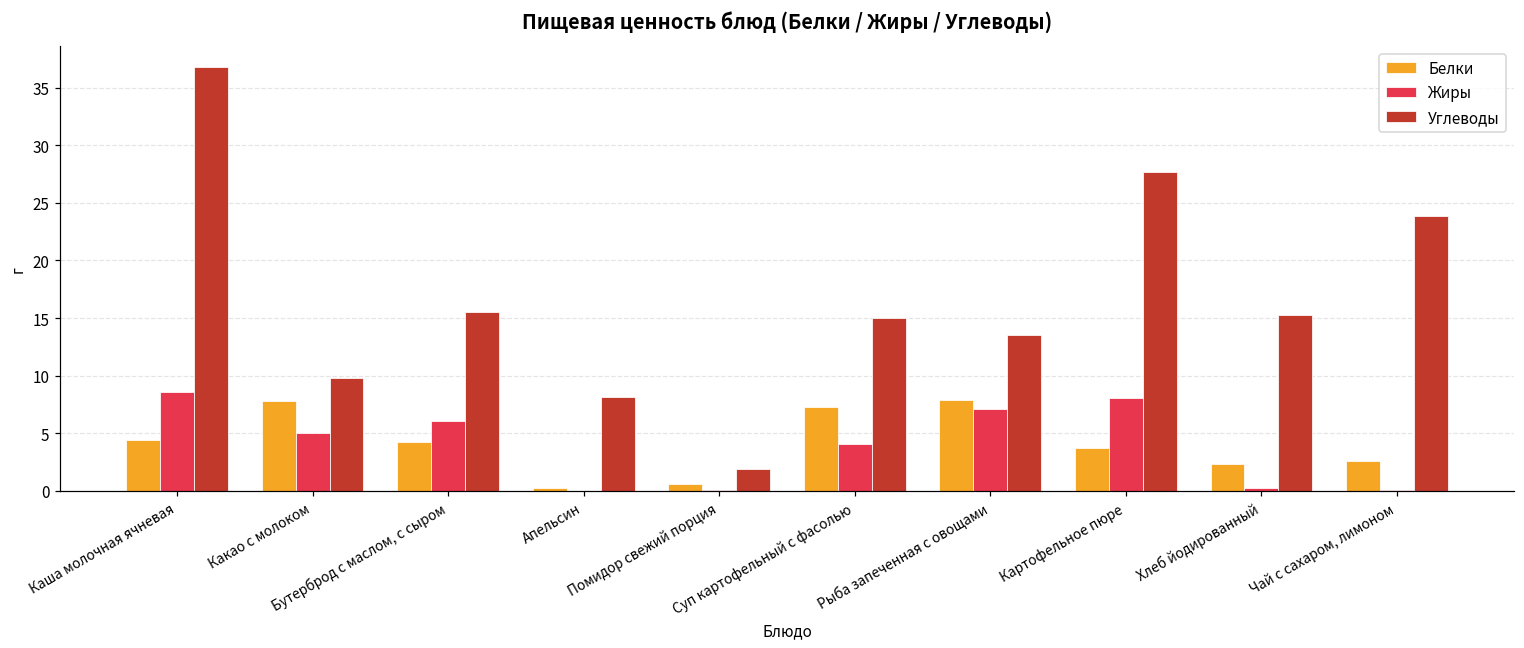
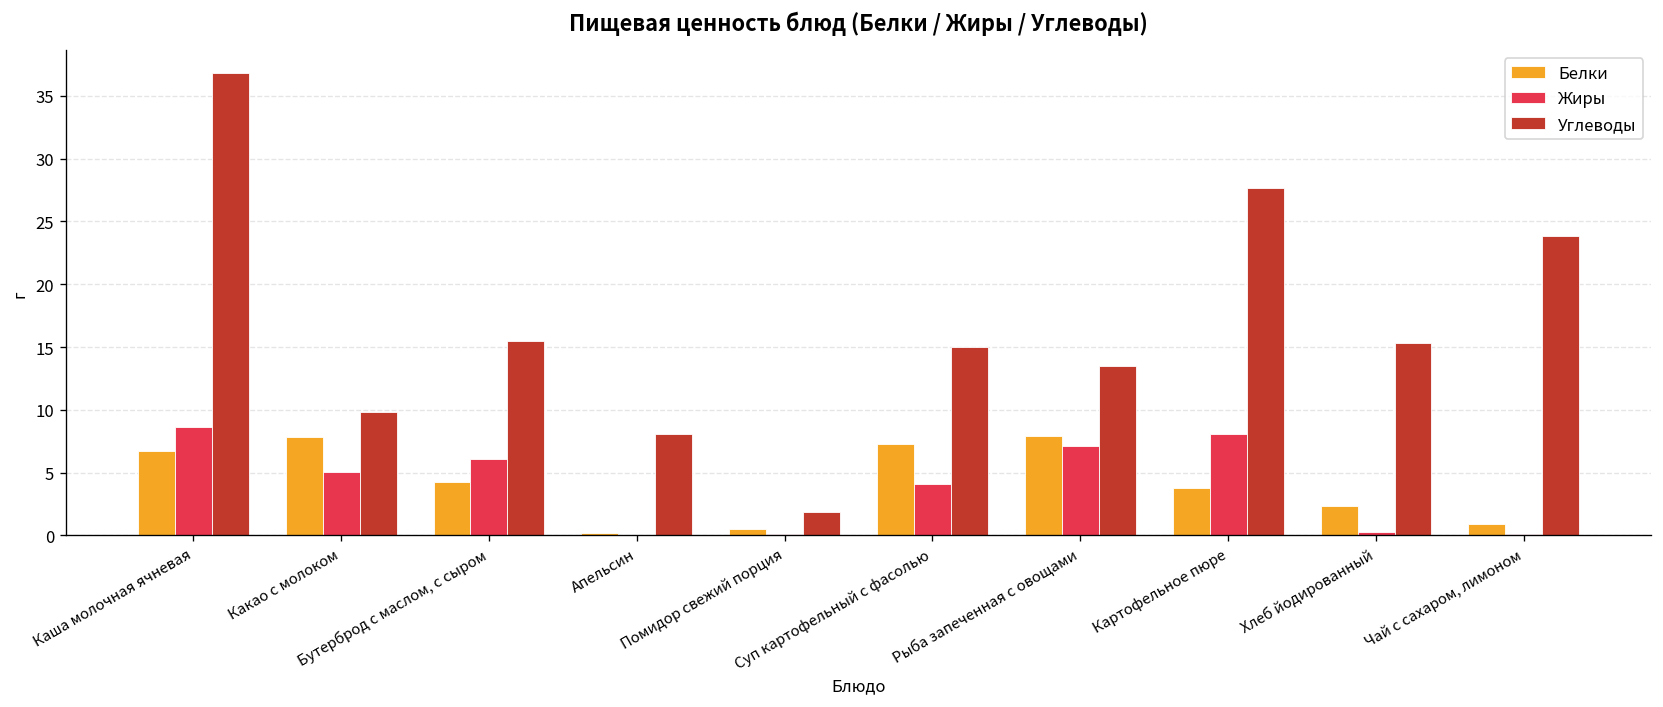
Белки, Каша молочная ячневая: 4.4 -> 6.8
Белки, Чай с сахаром, лимоном: 2.6 -> 0.9
